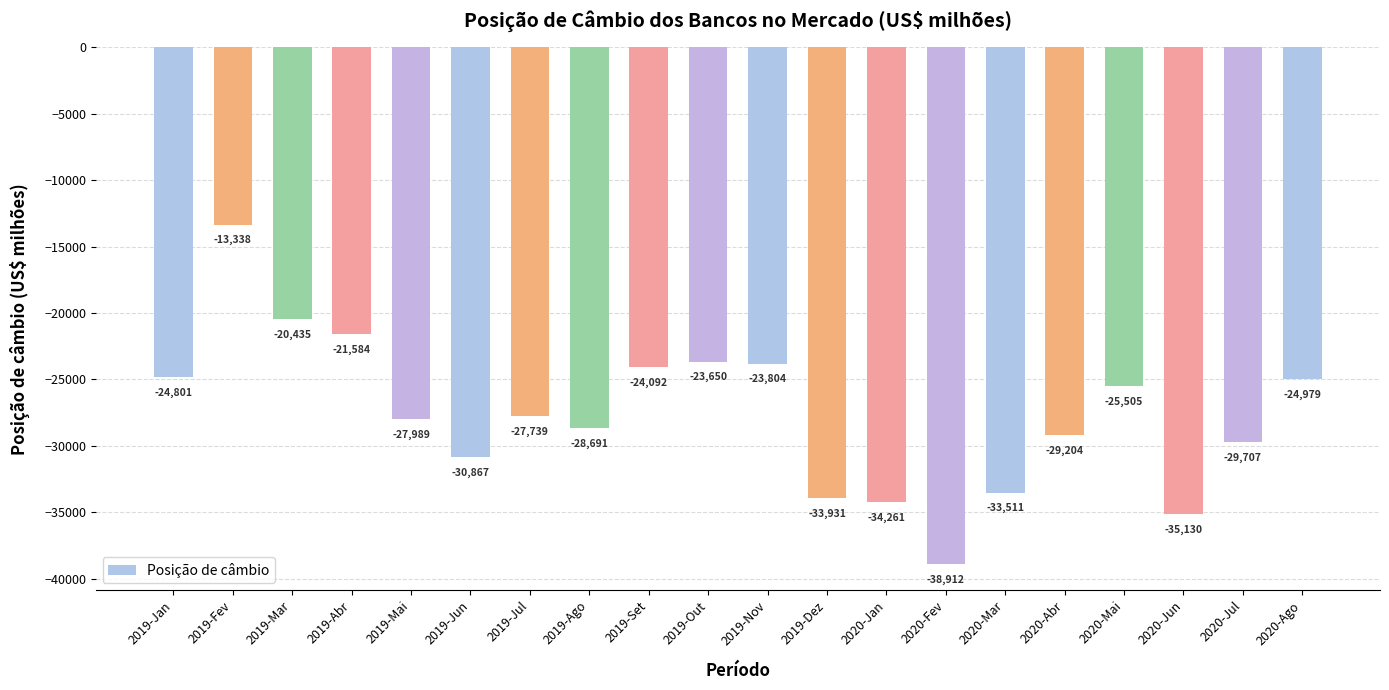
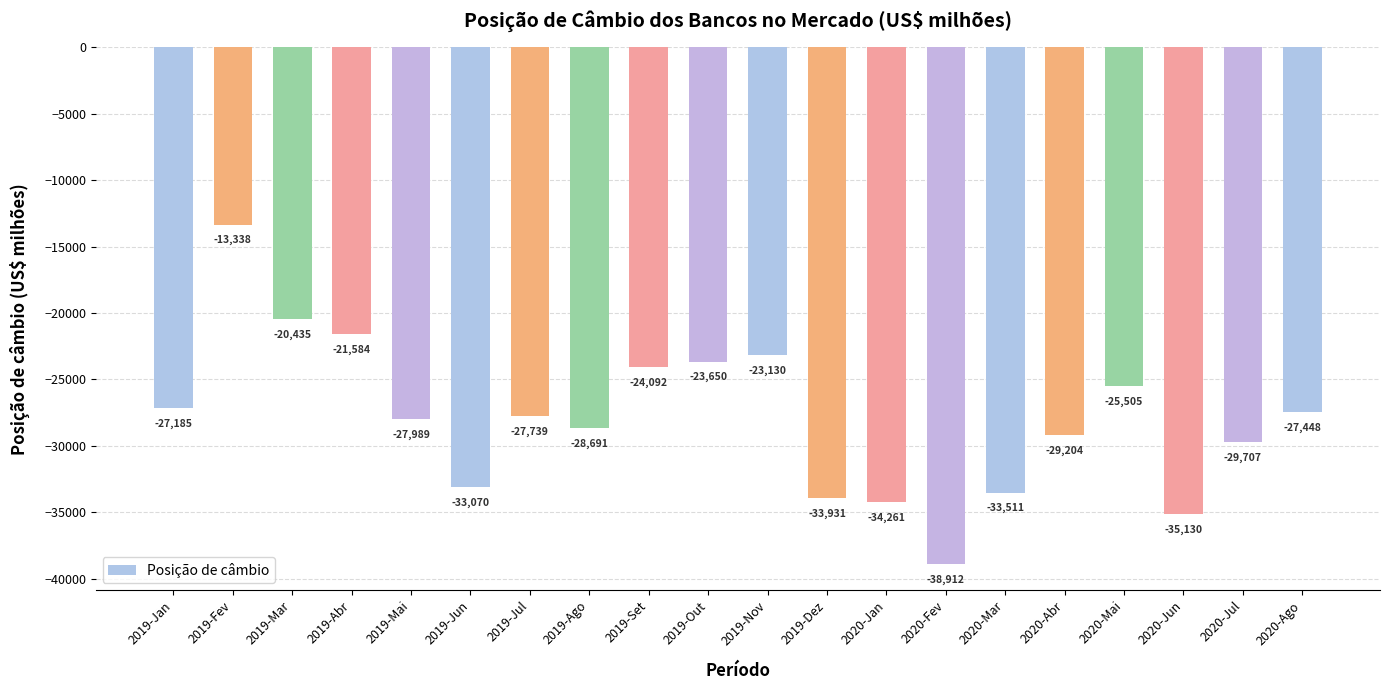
2019-Jan: -24,801 -> -27,185
2019-Jun: -30,867 -> -33,070
2019-Nov: -23,804 -> -23,130
2020-Ago: -24,979 -> -27,448
